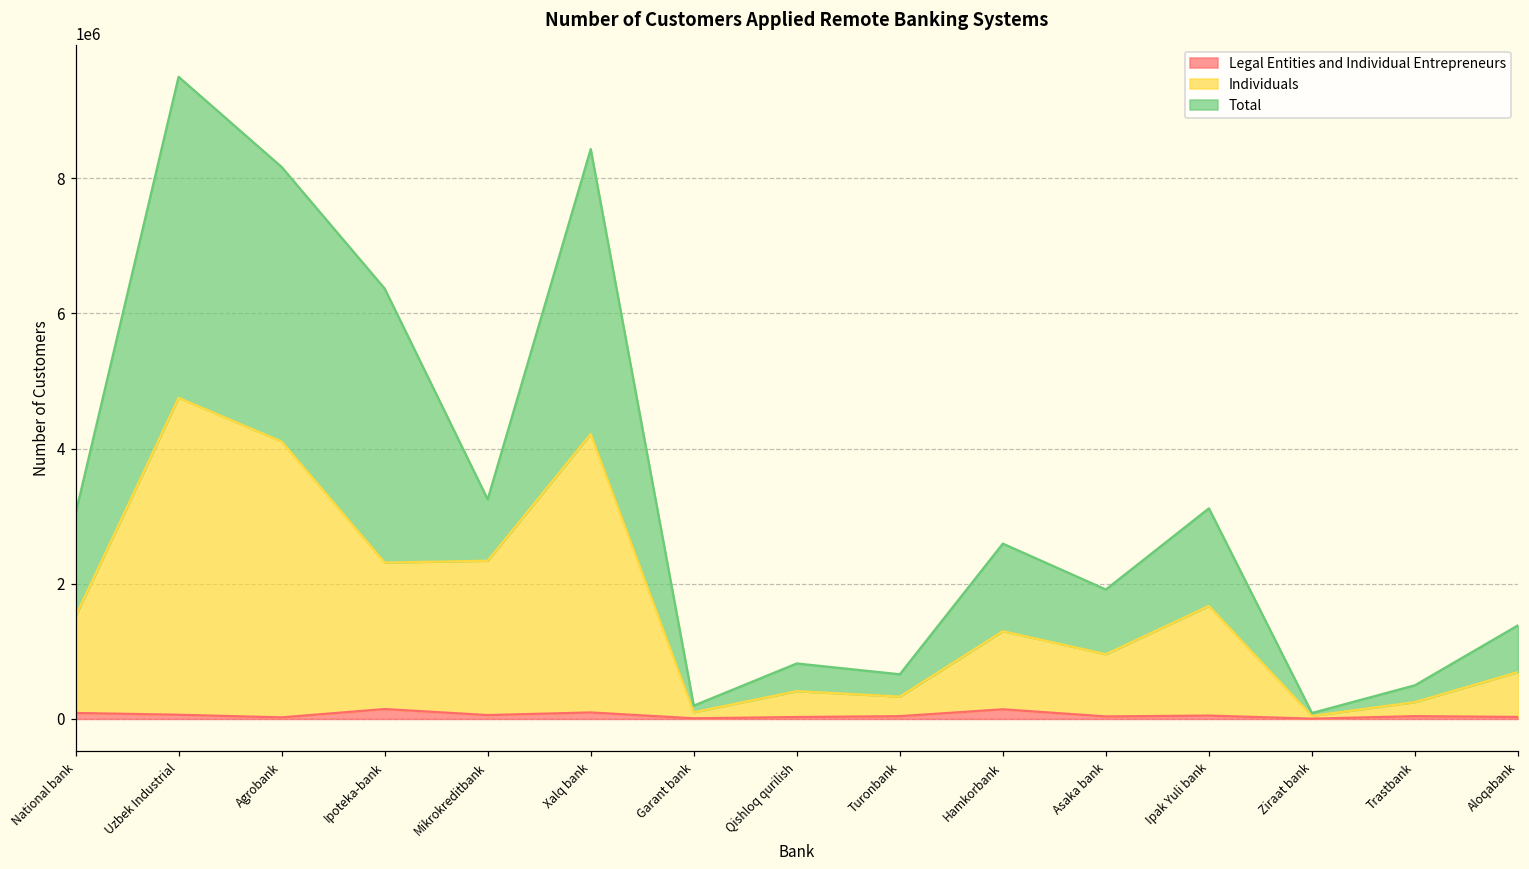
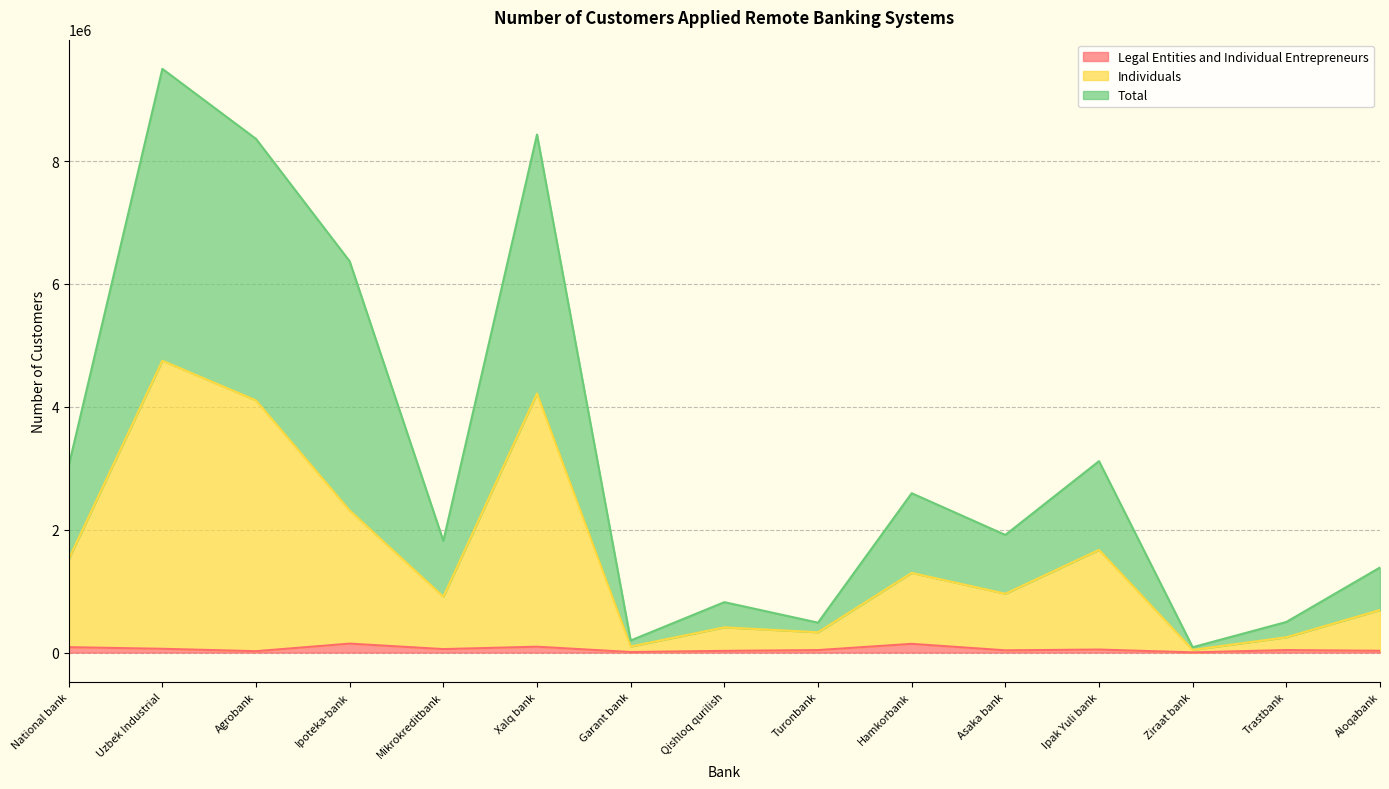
Total, Agrobank: 4100000 -> 4300000
Individuals, Mikrokreditbank: 2300000 -> 900000
Total, Turonbank: 300000 -> 200000
